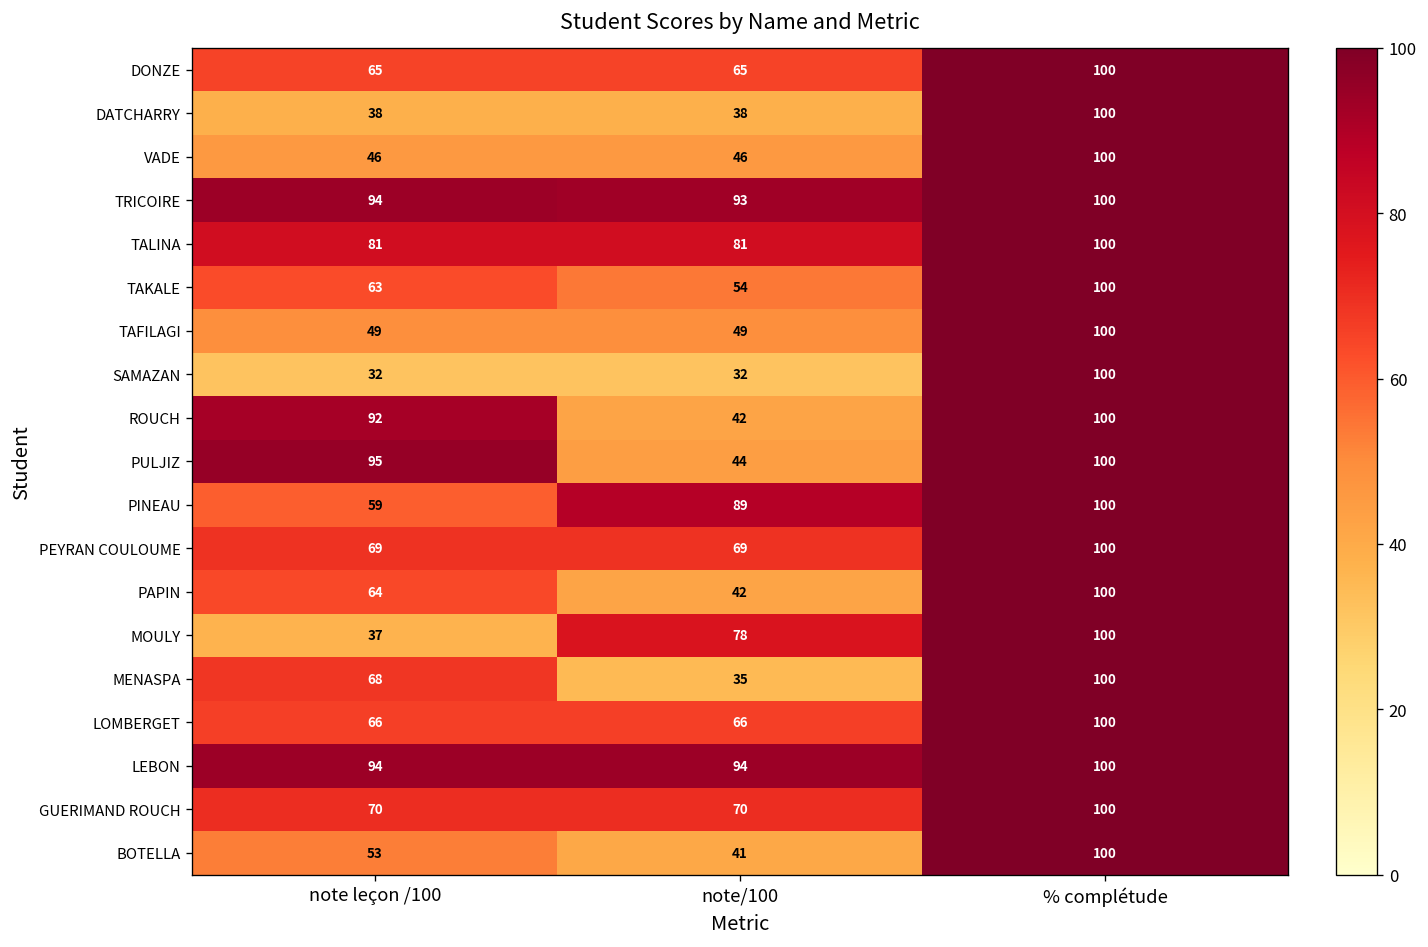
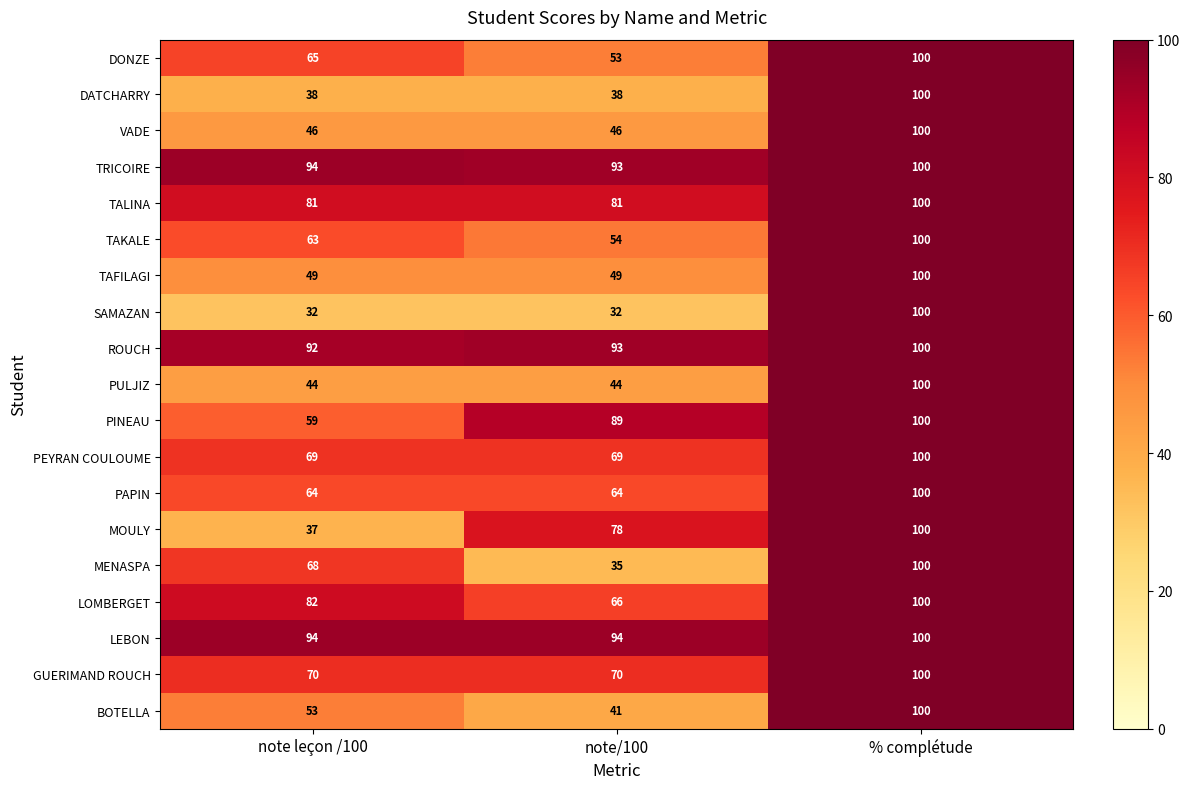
DONZE, note/100: 65 -> 53
ROUCH, note/100: 42 -> 93
PULJIZ, note leçon /100: 95 -> 44
PAPIN, note/100: 42 -> 64
LOMBERGET, note leçon /100: 66 -> 82
